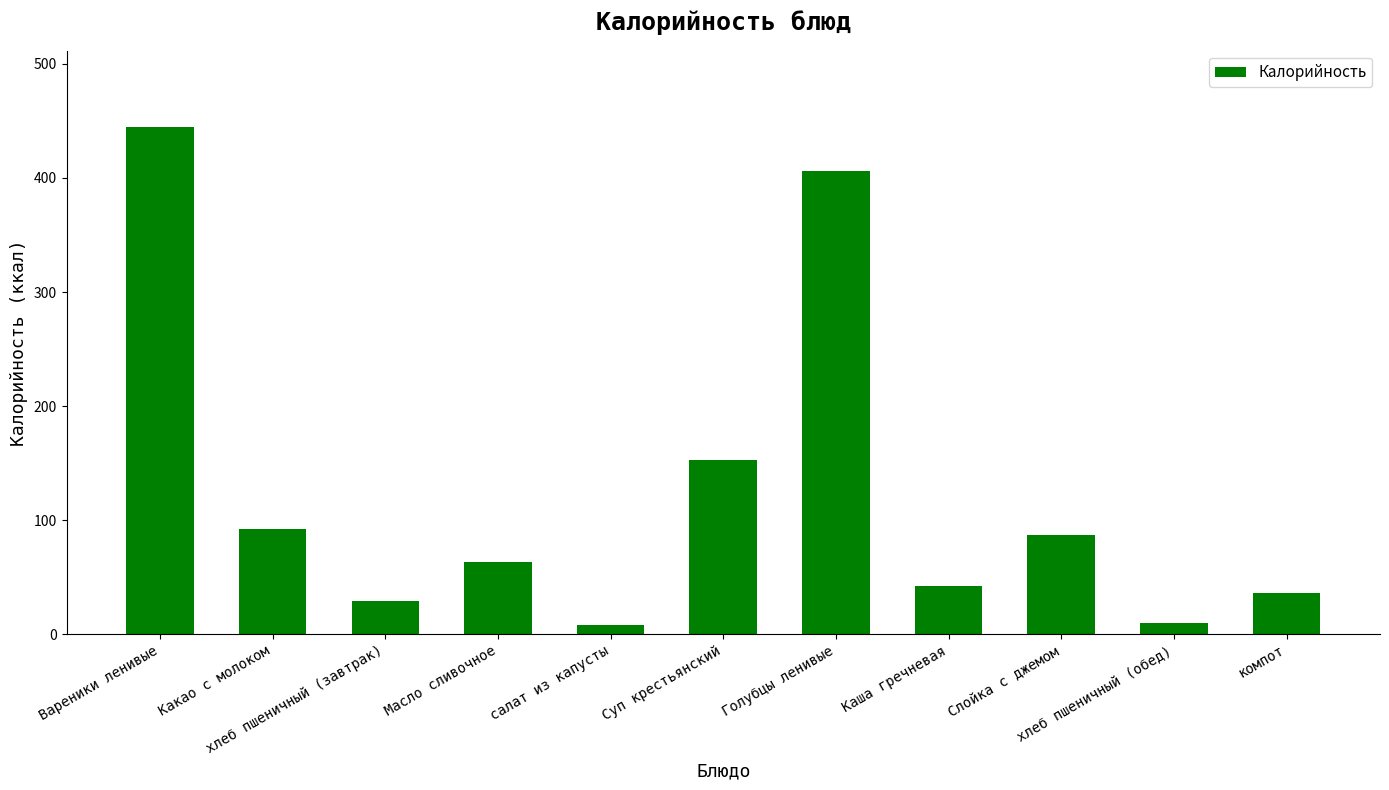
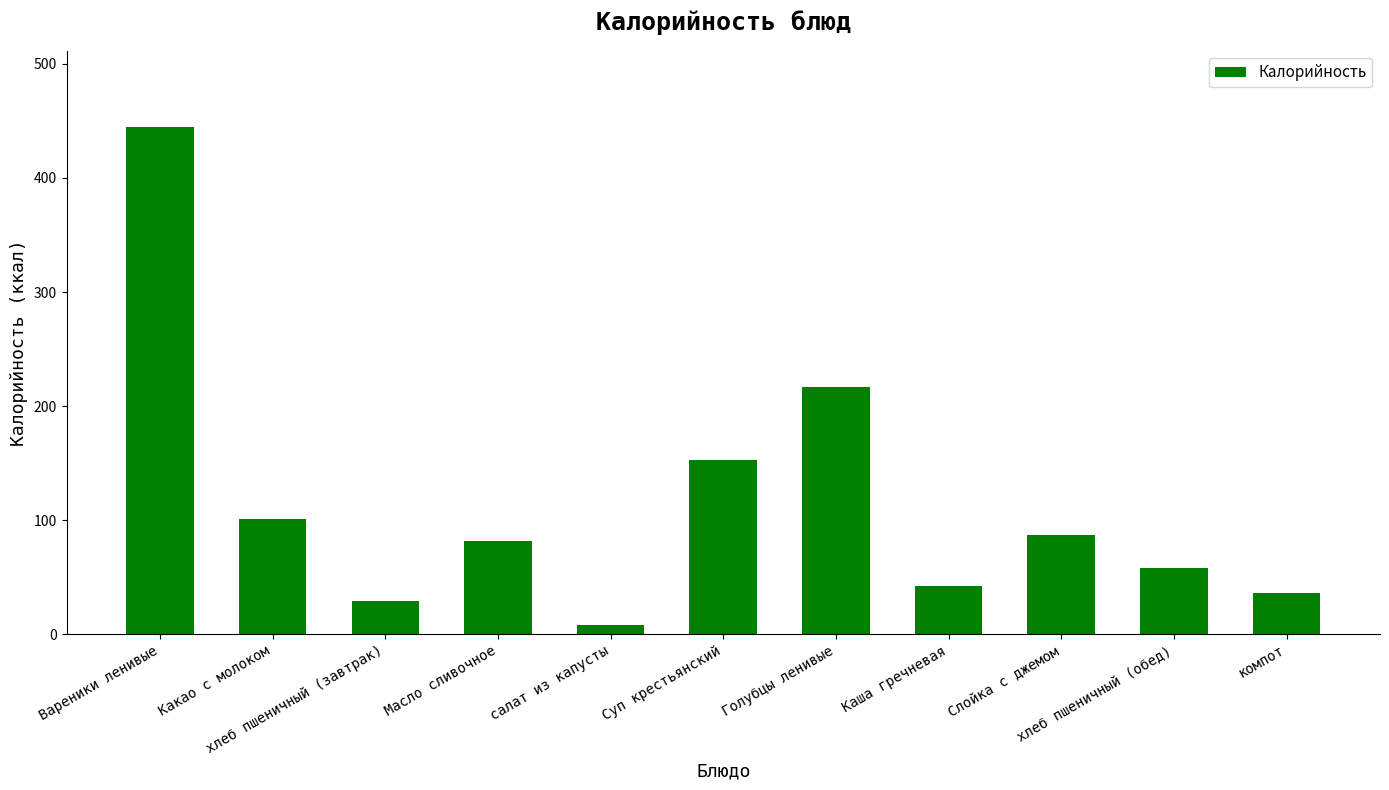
Какао с молоком: 92 -> 101
Масло сливочное: 63 -> 82
Голубцы ленивые: 406 -> 217
хлеб пшеничный (обед): 10 -> 58
